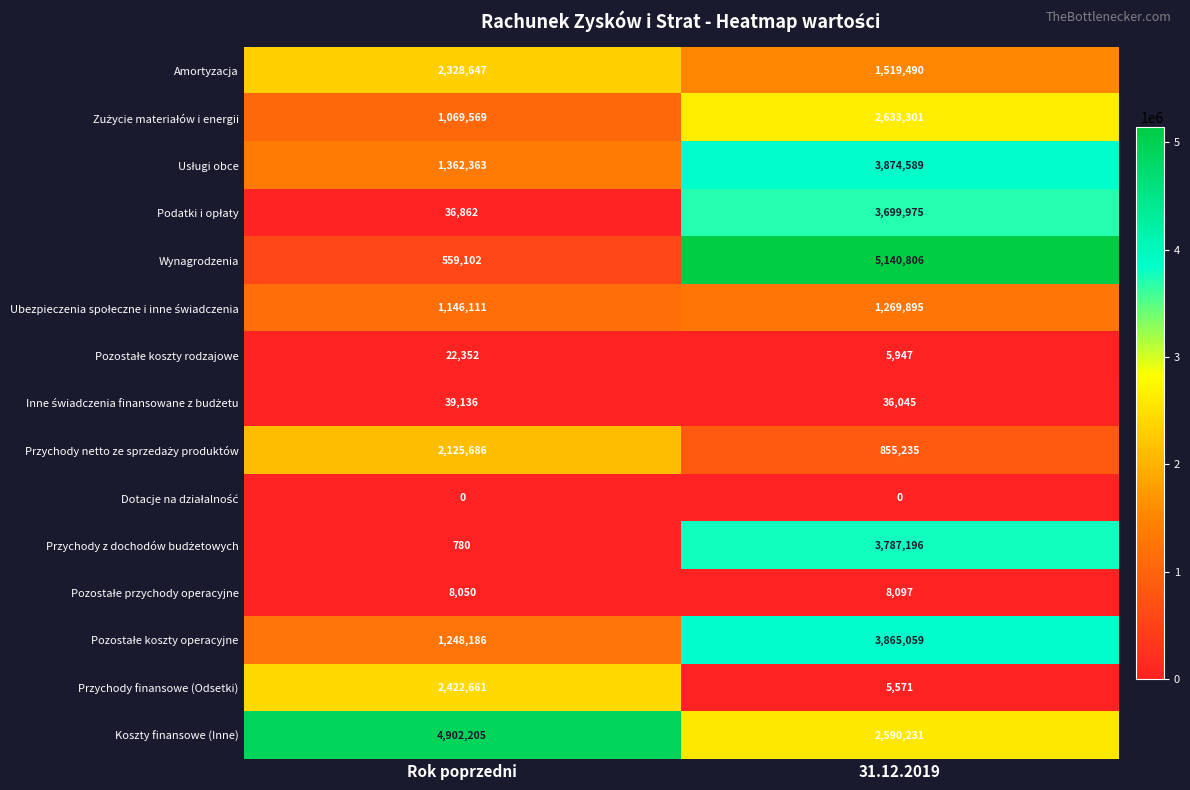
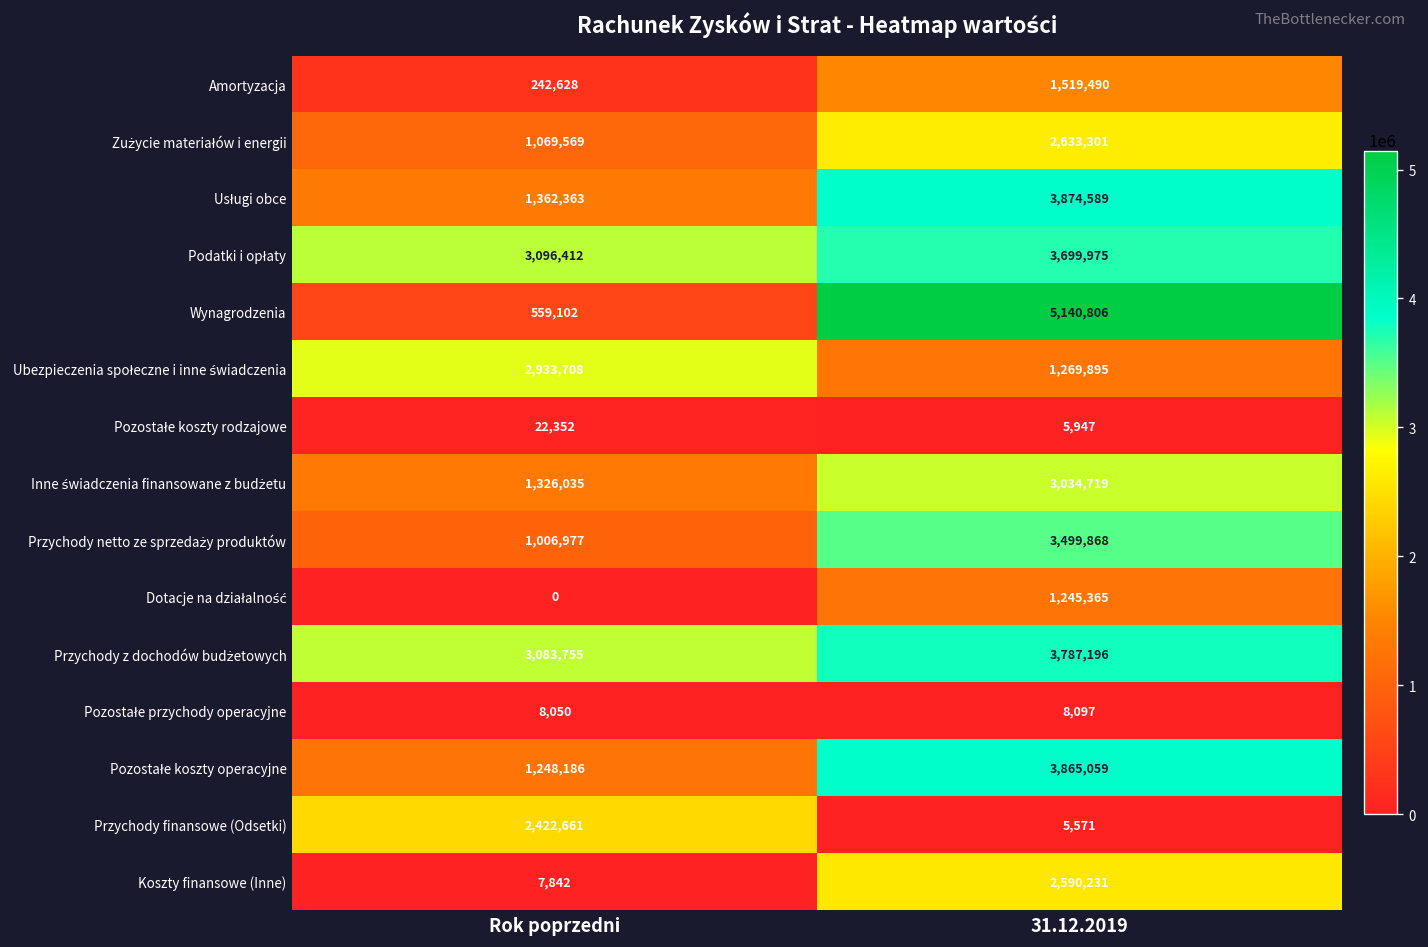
Amortyzacja, Rok poprzedni: 2,328,647 -> 242,628
Podatki i opłaty, Rok poprzedni: 36,862 -> 3,096,412
Ubezpieczenia społeczne i inne świadczenia, Rok poprzedni: 1,146,111 -> 2,933,708
Inne świadczenia finansowane z budżetu, Rok poprzedni: 39,136 -> 1,326,035
Inne świadczenia finansowane z budżetu, 31.12.2019: 36,045 -> 3,034,719
Przychody netto ze sprzedaży produktów, Rok poprzedni: 2,125,686 -> 1,006,977
Przychody netto ze sprzedaży produktów, 31.12.2019: 855,235 -> 3,499,868
Dotacje na działalność, 31.12.2019: 0 -> 1,245,365
Przychody z dochodów budżetowych, Rok poprzedni: 780 -> 3,083,755
Koszty finansowe (Inne), Rok poprzedni: 4,902,205 -> 7,842
